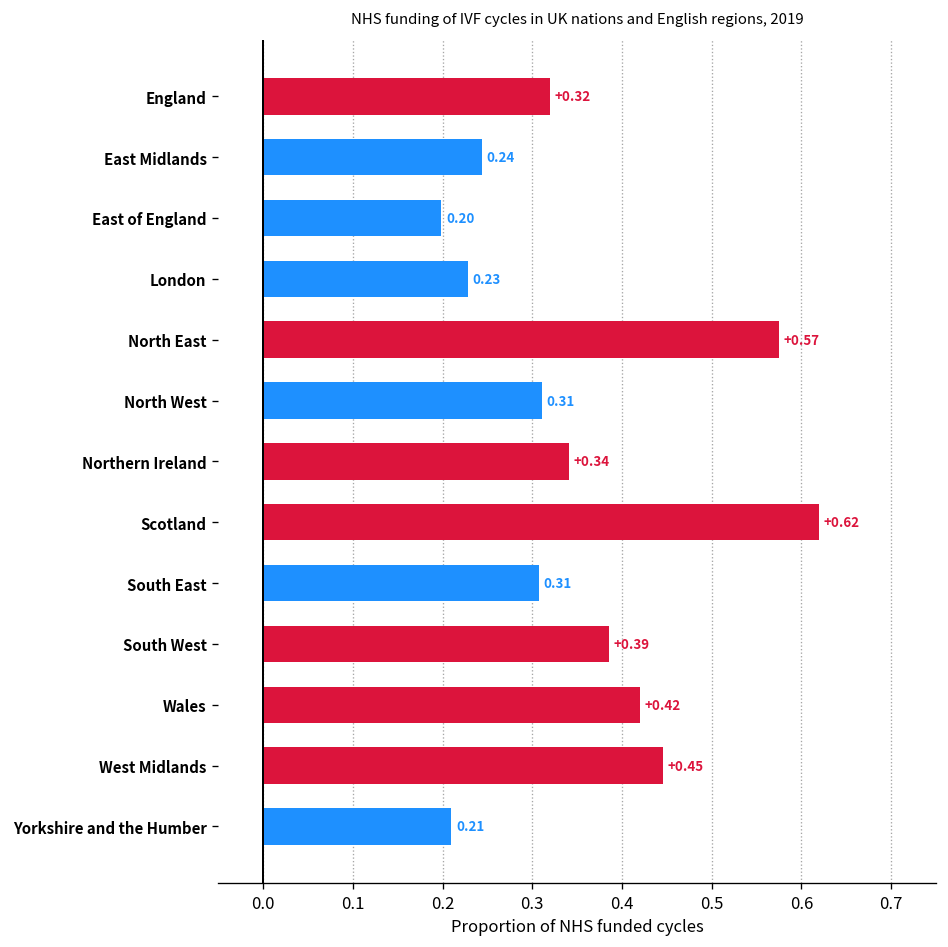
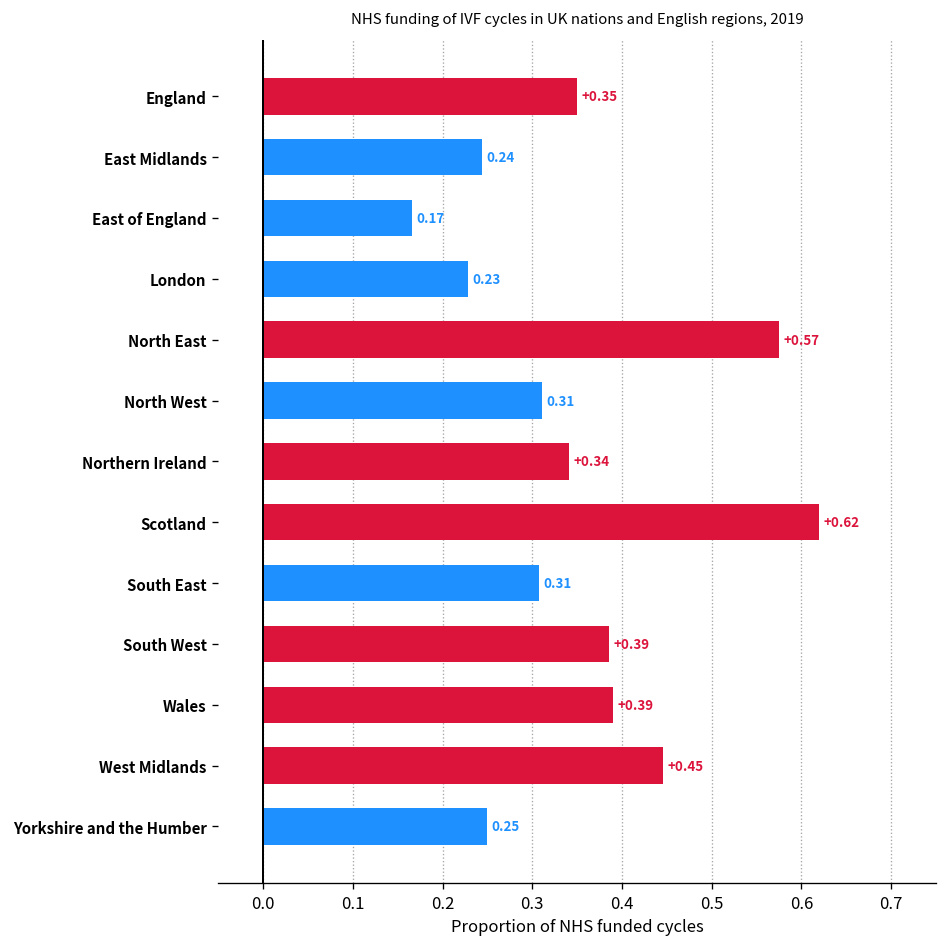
England: +0.32 -> +0.35
East of England: 0.20 -> 0.17
Wales: +0.42 -> +0.39
Yorkshire and the Humber: 0.21 -> 0.25
